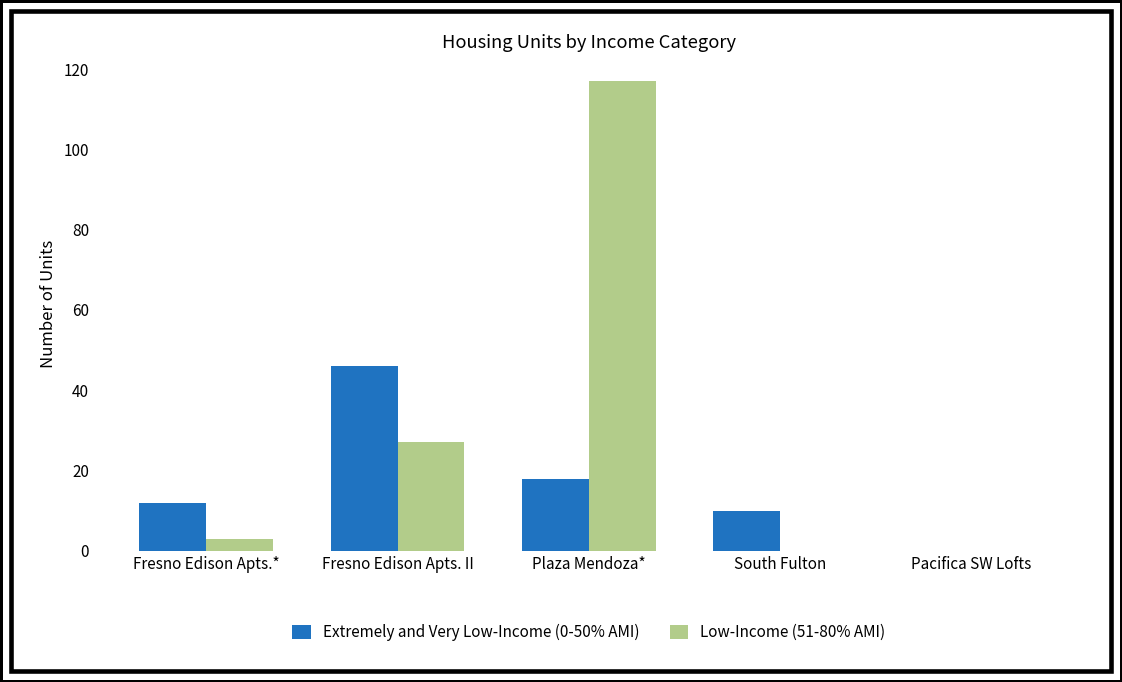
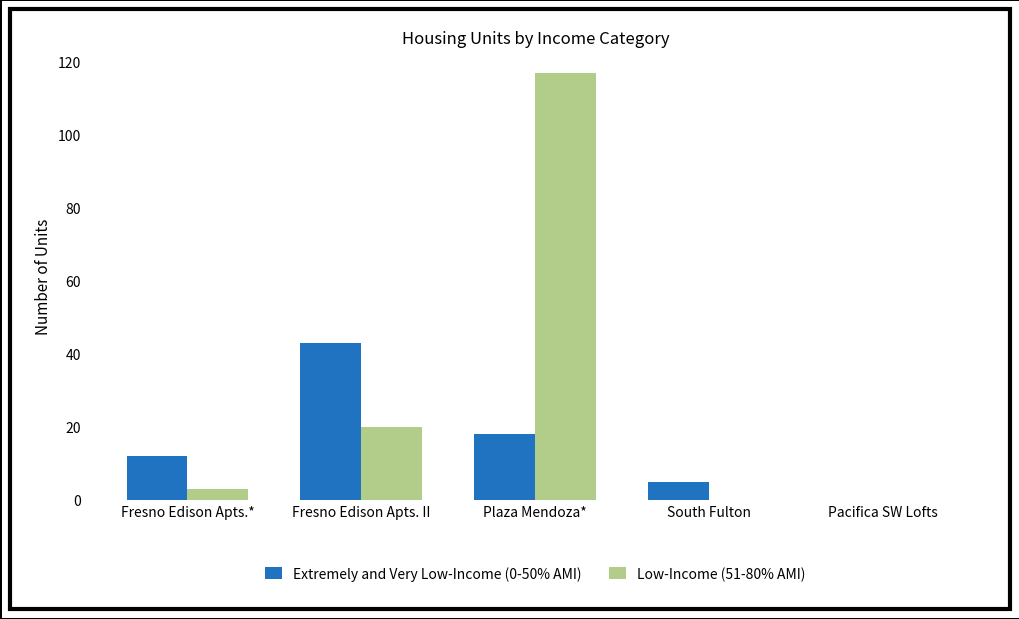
Extremely and Very Low-Income (0-50% AMI), Fresno Edison Apts. II: 46 -> 43
Low-Income (51-80% AMI), Fresno Edison Apts. II: 27 -> 20
Extremely and Very Low-Income (0-50% AMI), South Fulton: 10 -> 5
